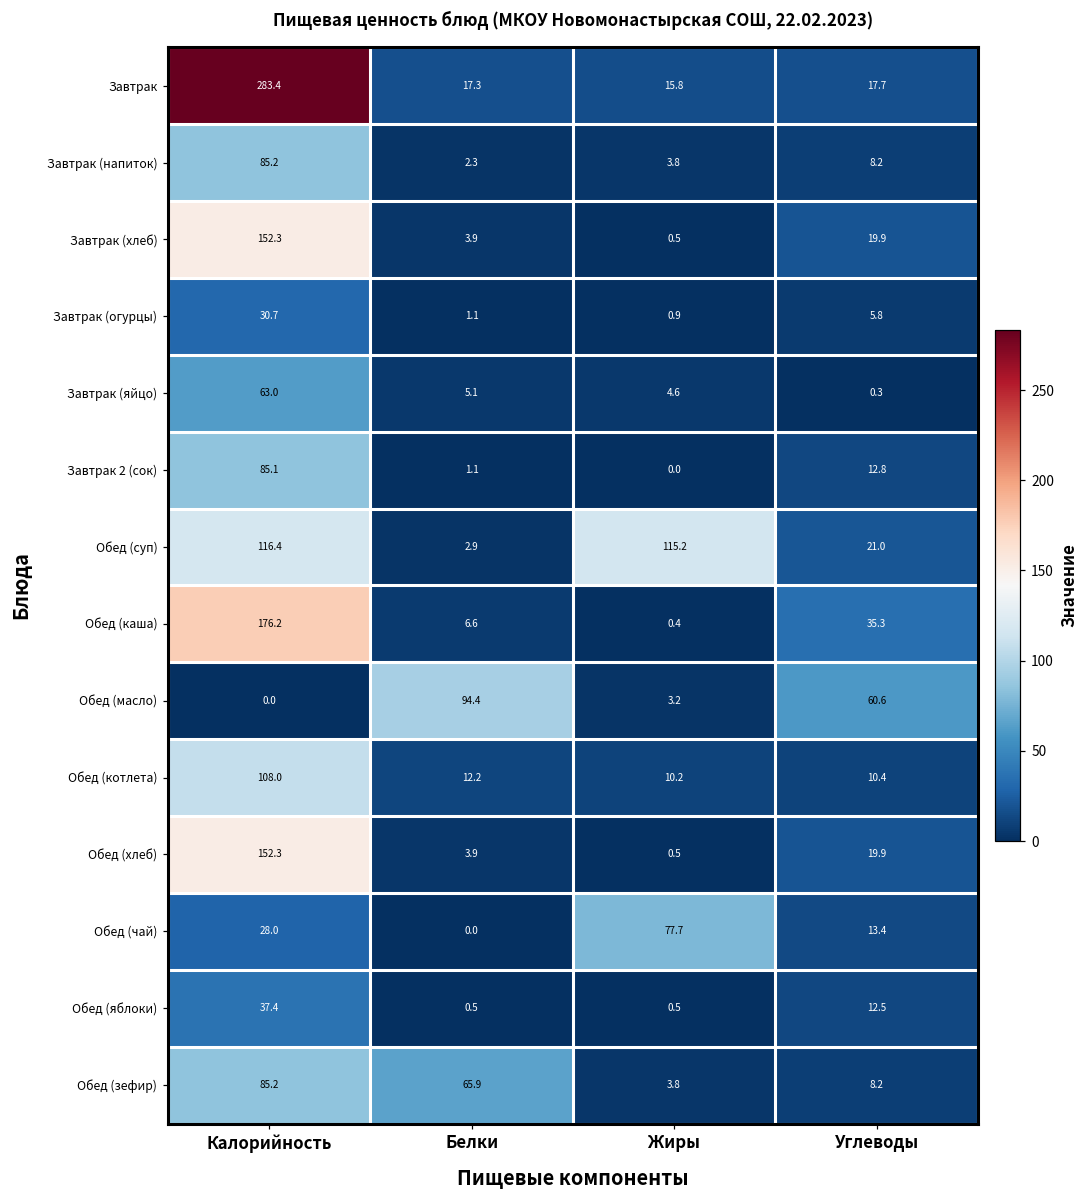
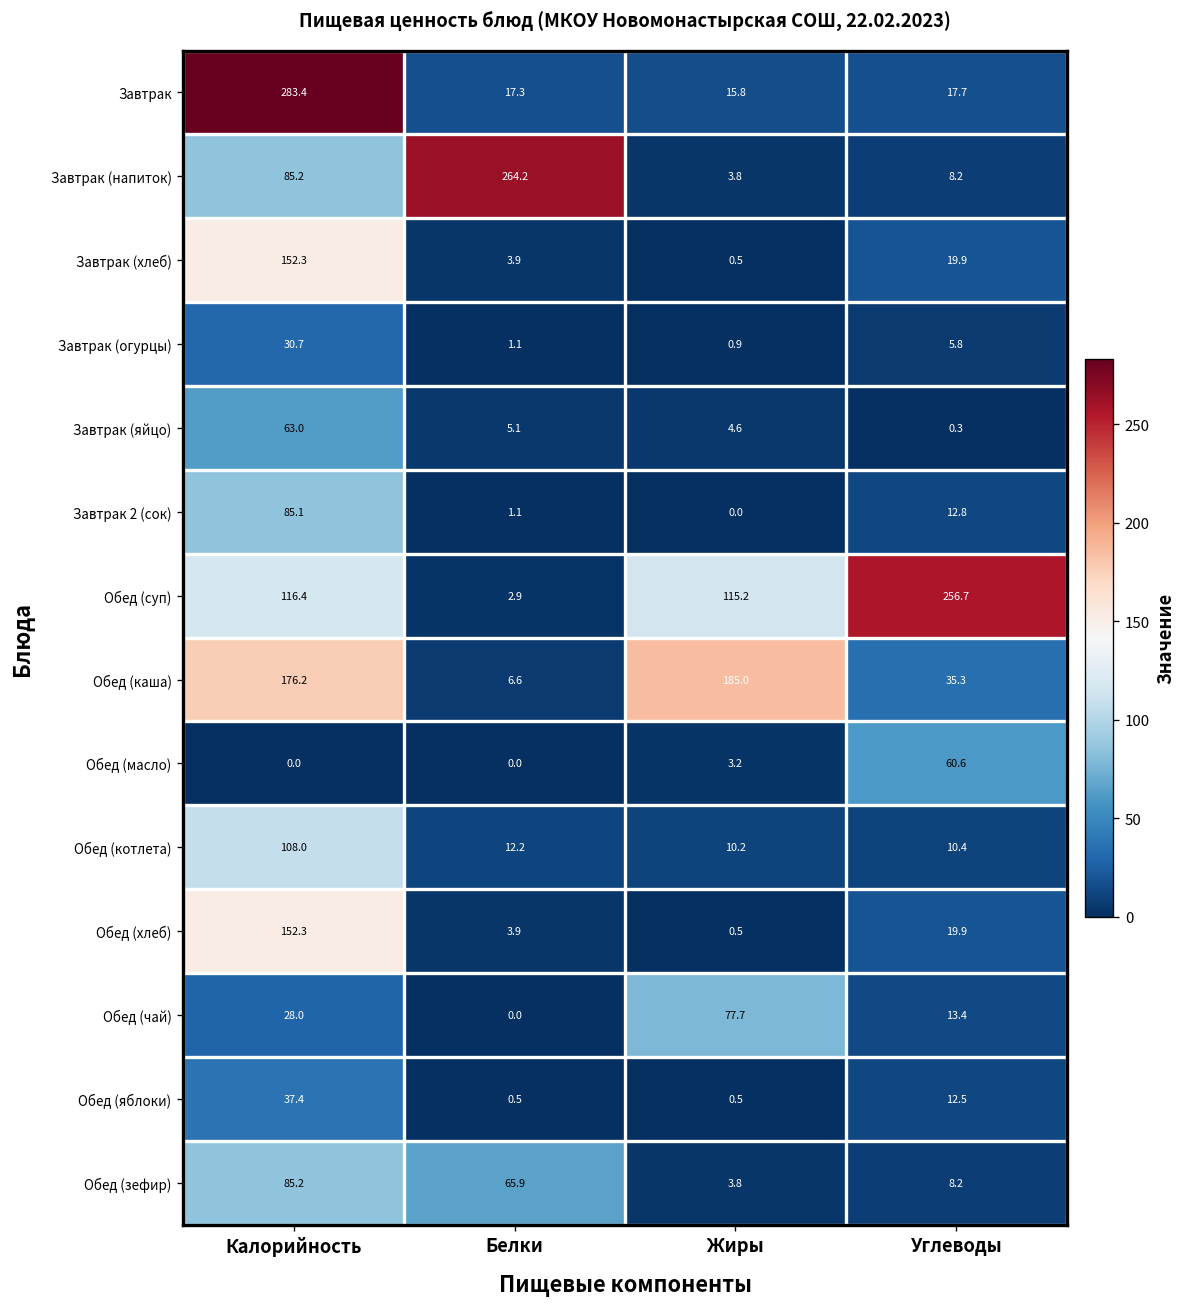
Завтрак (напиток), Белки: 2.3 -> 264.2
Обед (суп), Углеводы: 21.0 -> 256.7
Обед (каша), Жиры: 0.4 -> 185.0
Обед (масло), Белки: 94.4 -> 0.0
